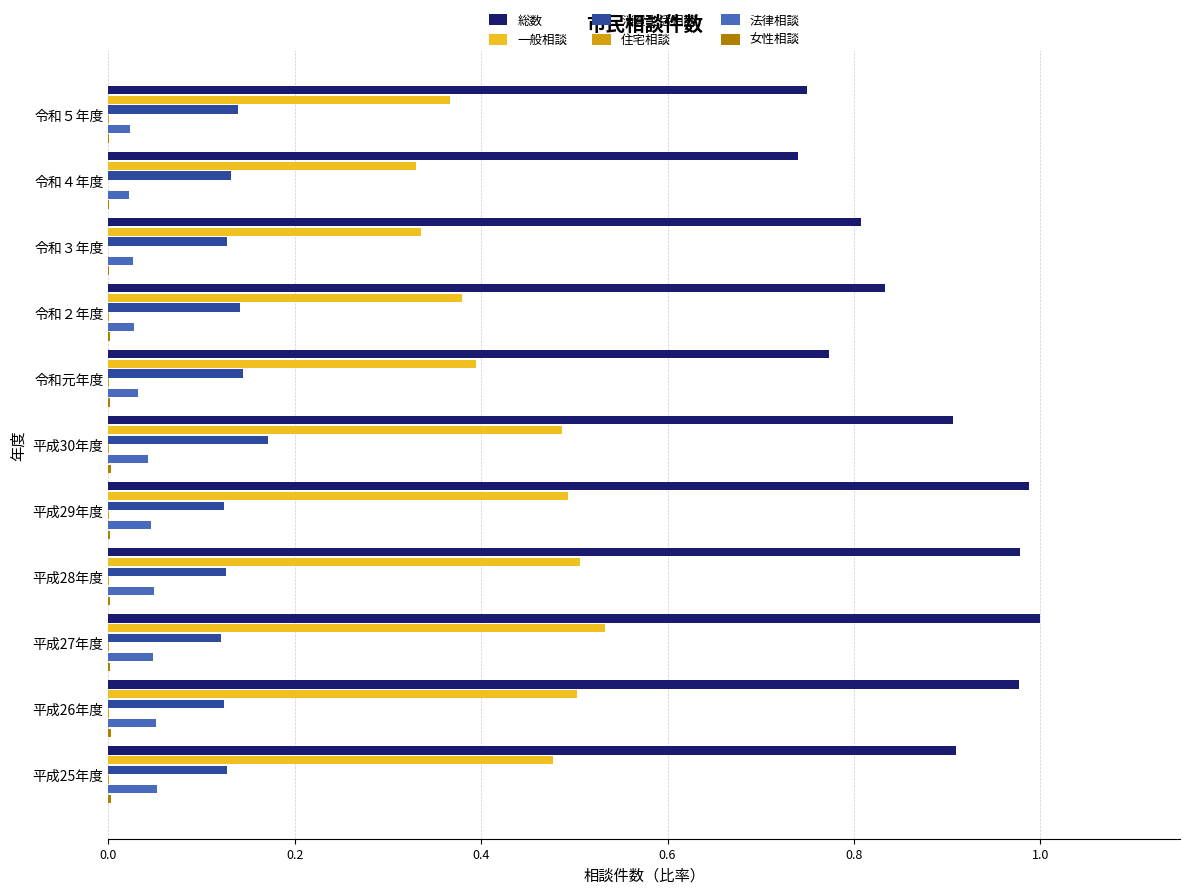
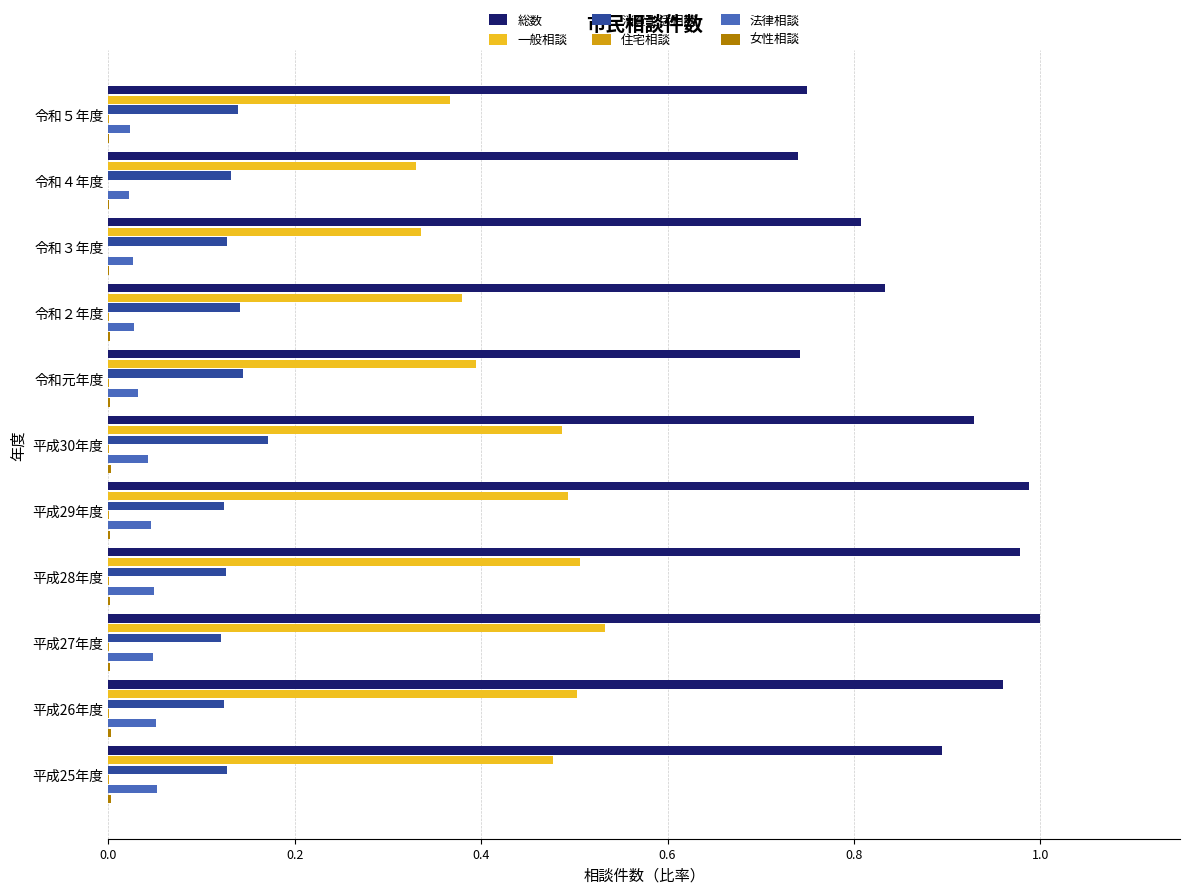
総数, 令和元年度: 0.77 -> 0.74
総数, 平成30年度: 0.91 -> 0.93
総数, 平成26年度: 0.98 -> 0.96
総数, 平成25年度: 0.91 -> 0.89
